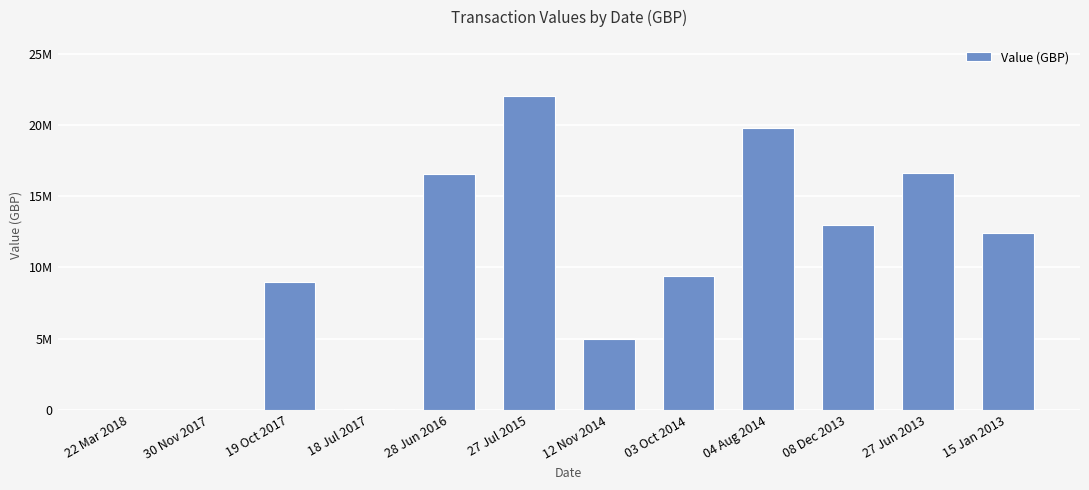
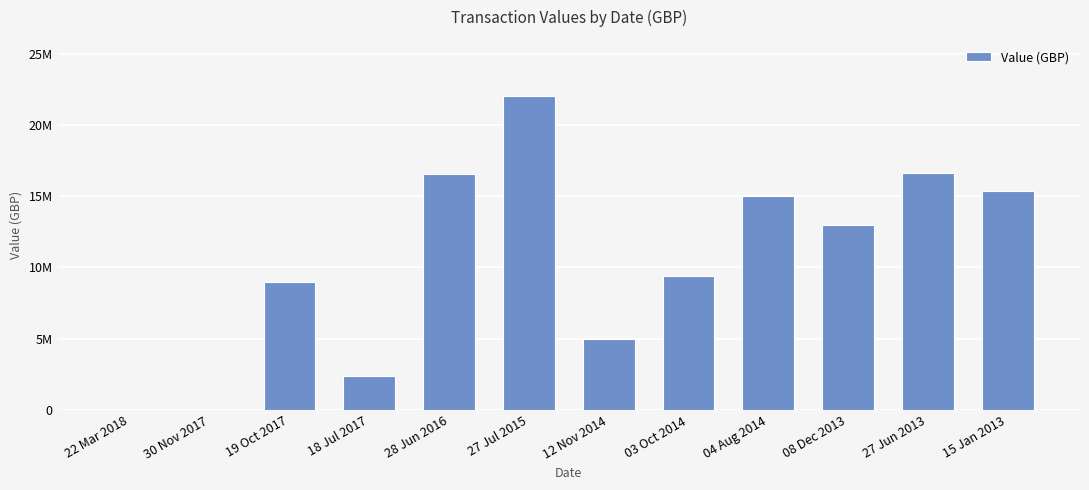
18 Jul 2017: 100000 -> 2400000
04 Aug 2014: 19800000 -> 15000000
15 Jan 2013: 12500000 -> 15300000
